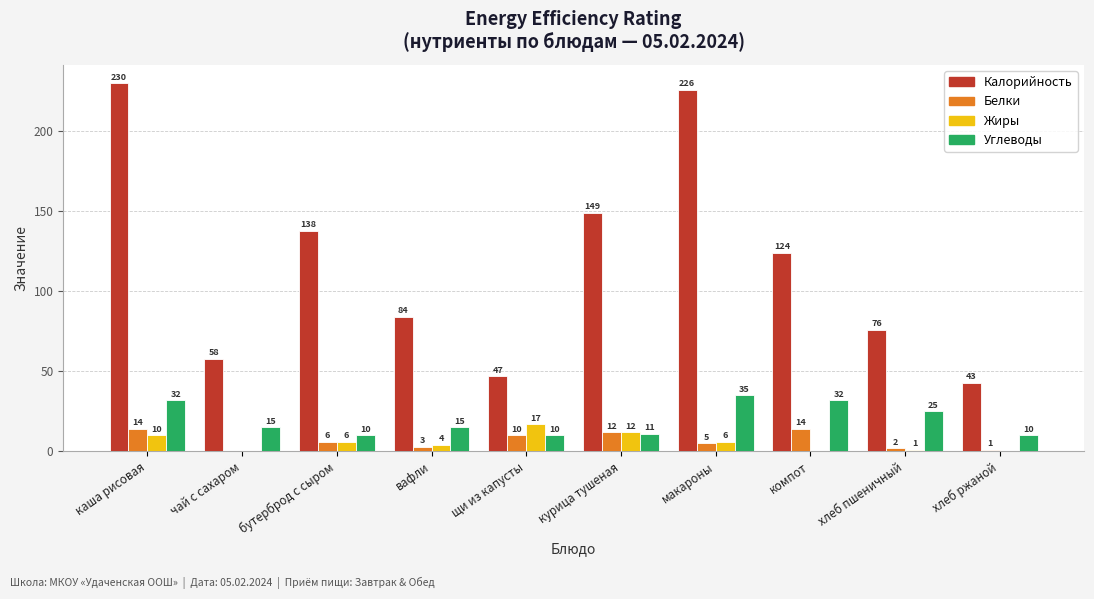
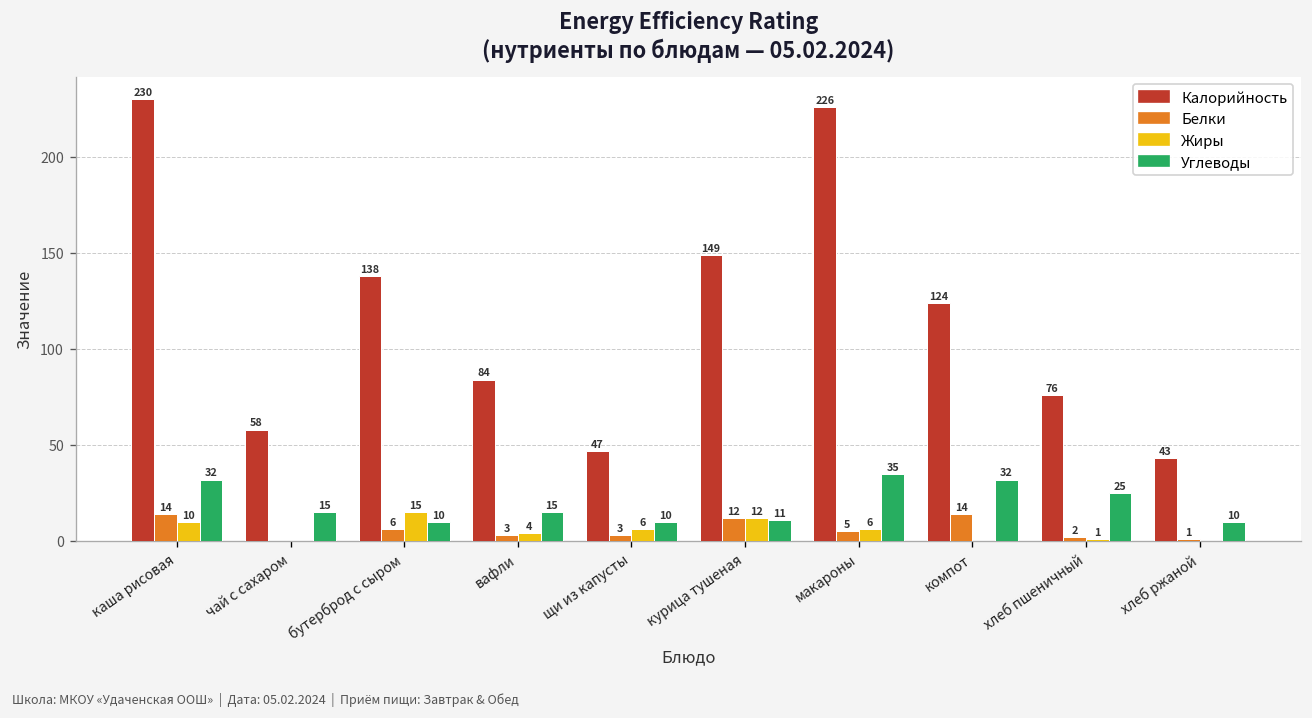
Жиры, бутерброд с сыром: 6 -> 15
Белки, щи из капусты: 10 -> 3
Жиры, щи из капусты: 17 -> 6
